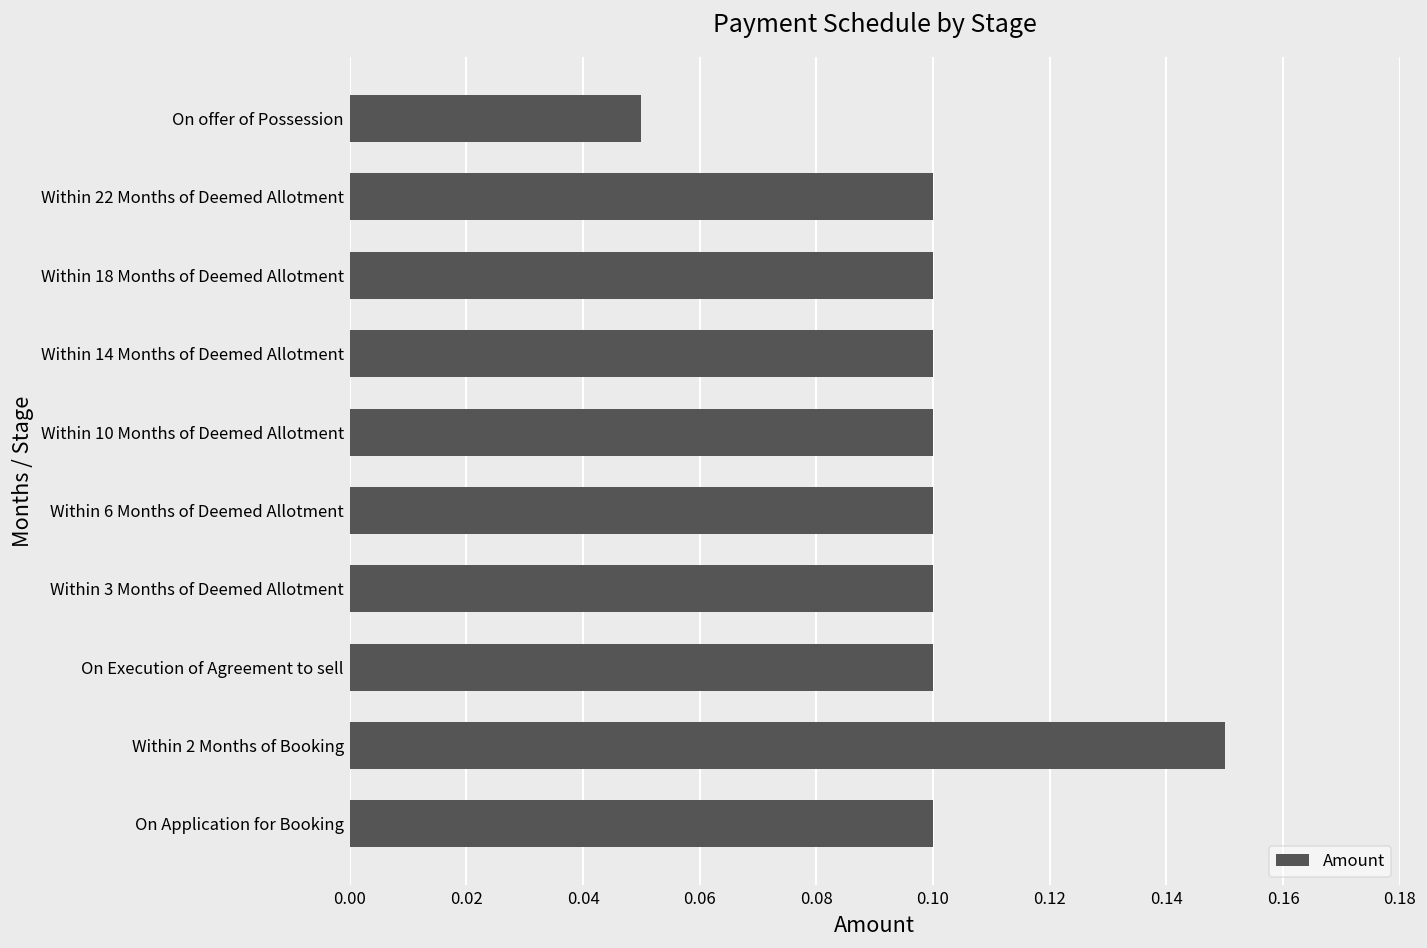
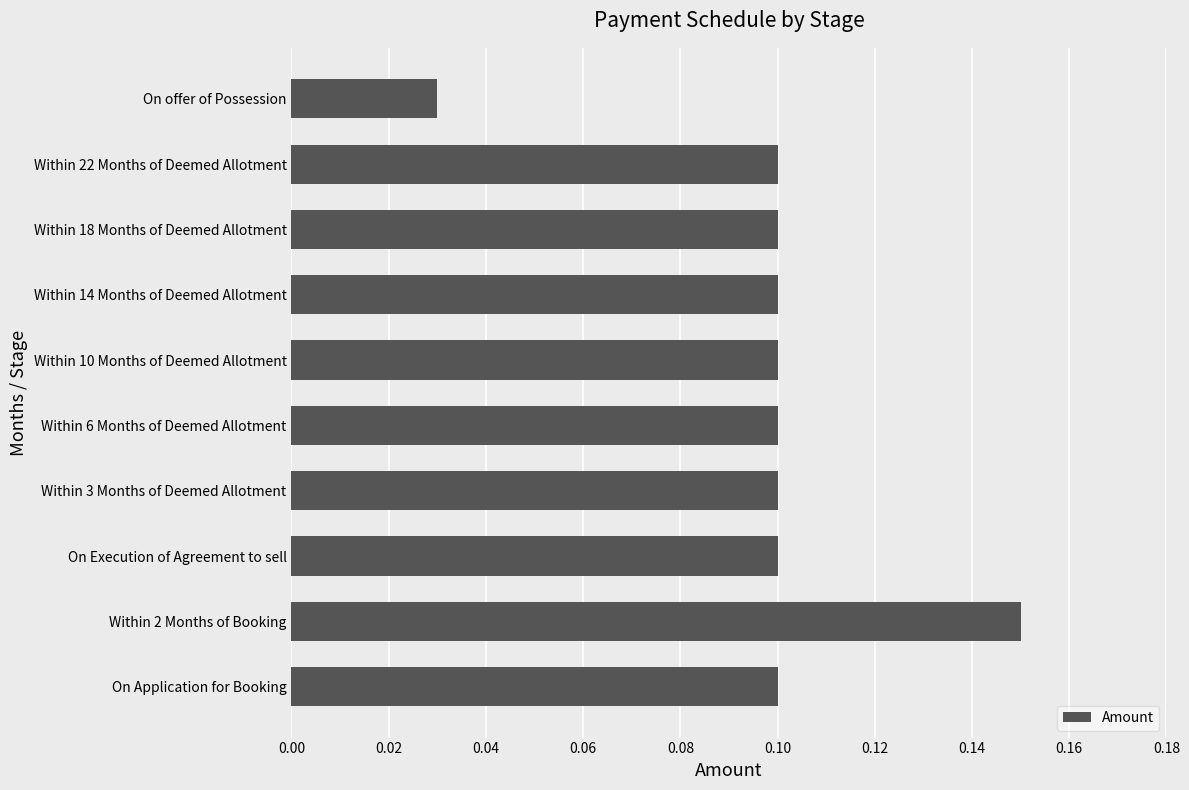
On offer of Possession: 0.05 -> 0.03
